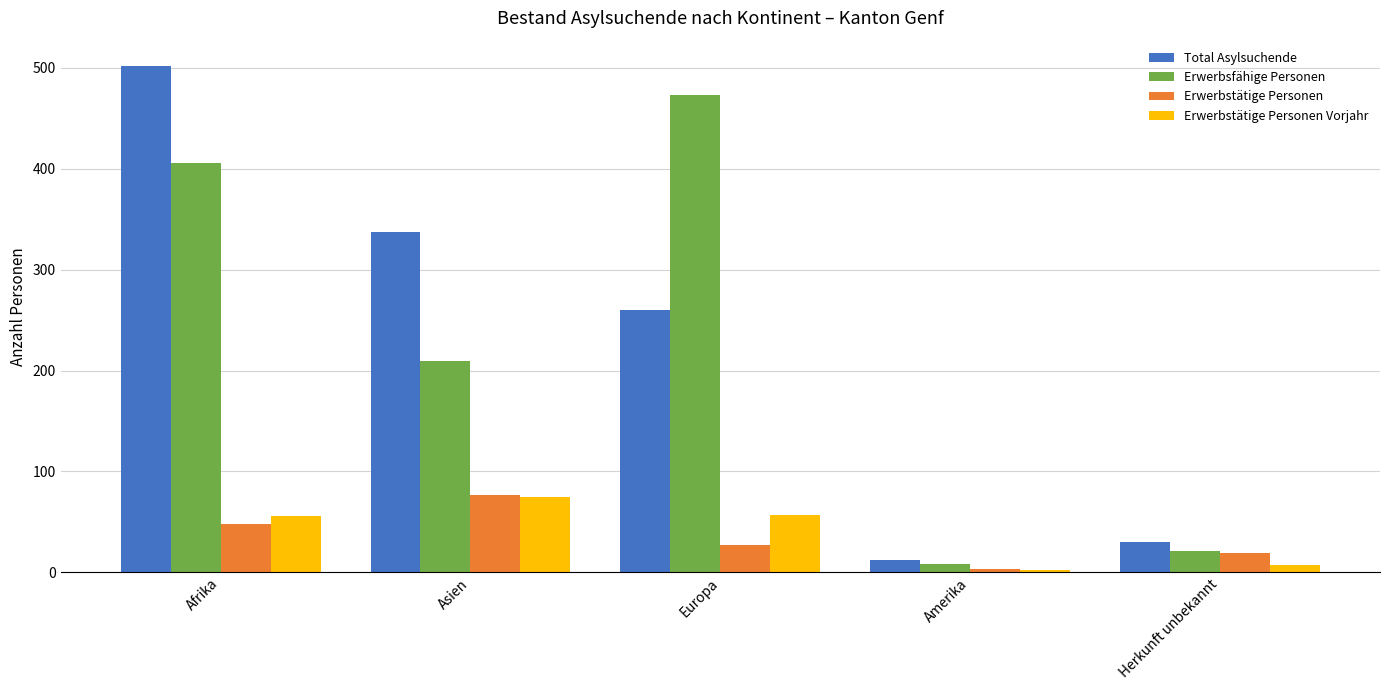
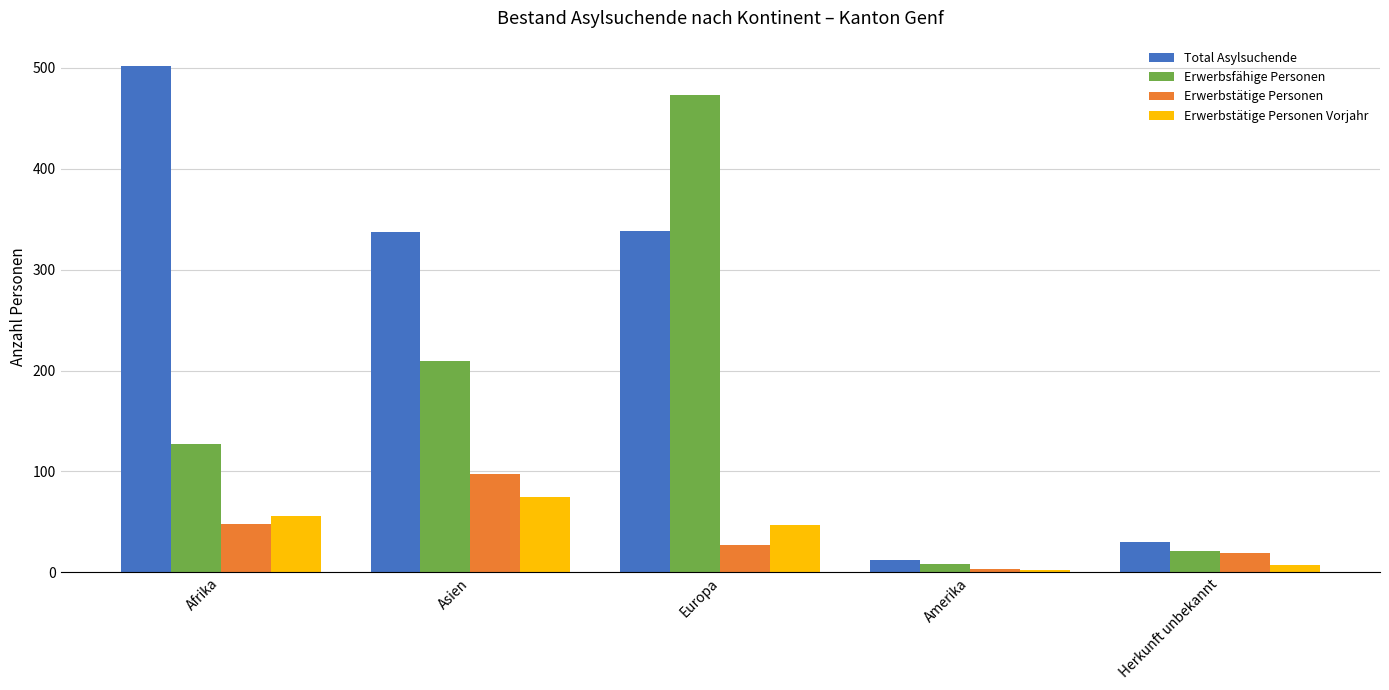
Erwerbsfähige Personen, Afrika: 406 -> 127
Erwerbstätige Personen, Asien: 77 -> 97
Total Asylsuchende, Europa: 260 -> 338
Erwerbstätige Personen Vorjahr, Europa: 57 -> 47
